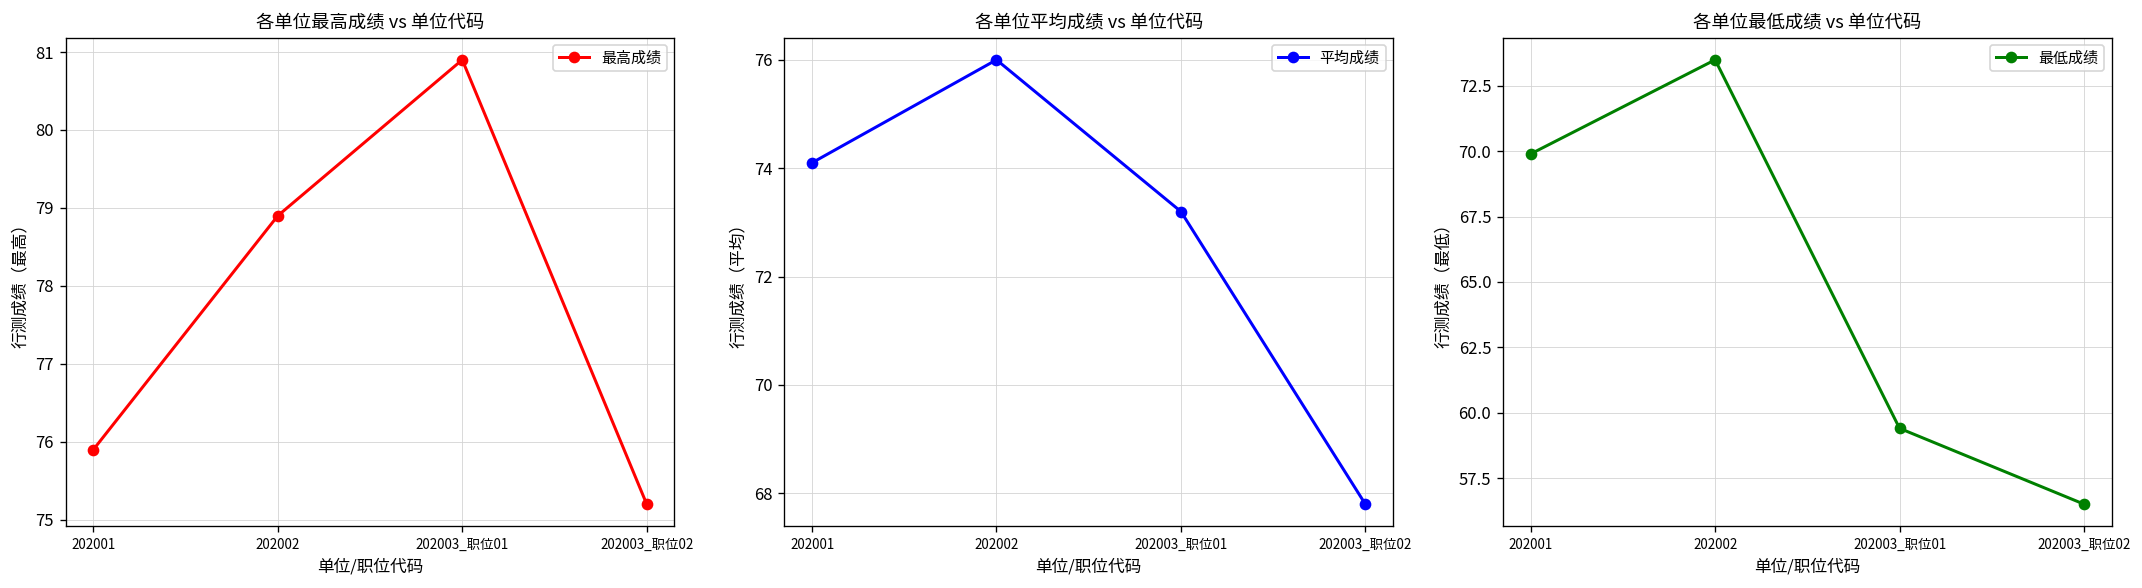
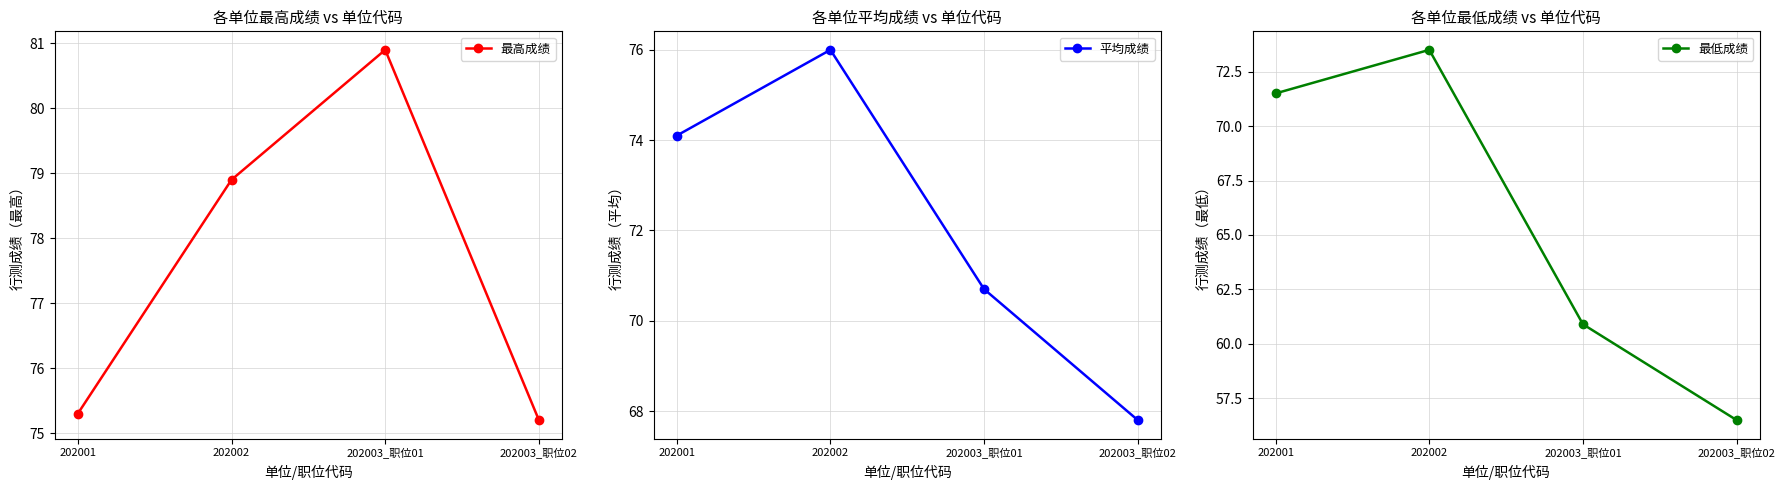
各单位最高成绩 vs 单位代码, 202001: 75.9 -> 75.3
各单位平均成绩 vs 单位代码, 202003_职位01: 73.2 -> 70.7
各单位最低成绩 vs 单位代码, 202001: 69.9 -> 71.5
各单位最低成绩 vs 单位代码, 202003_职位01: 59.4 -> 60.9
